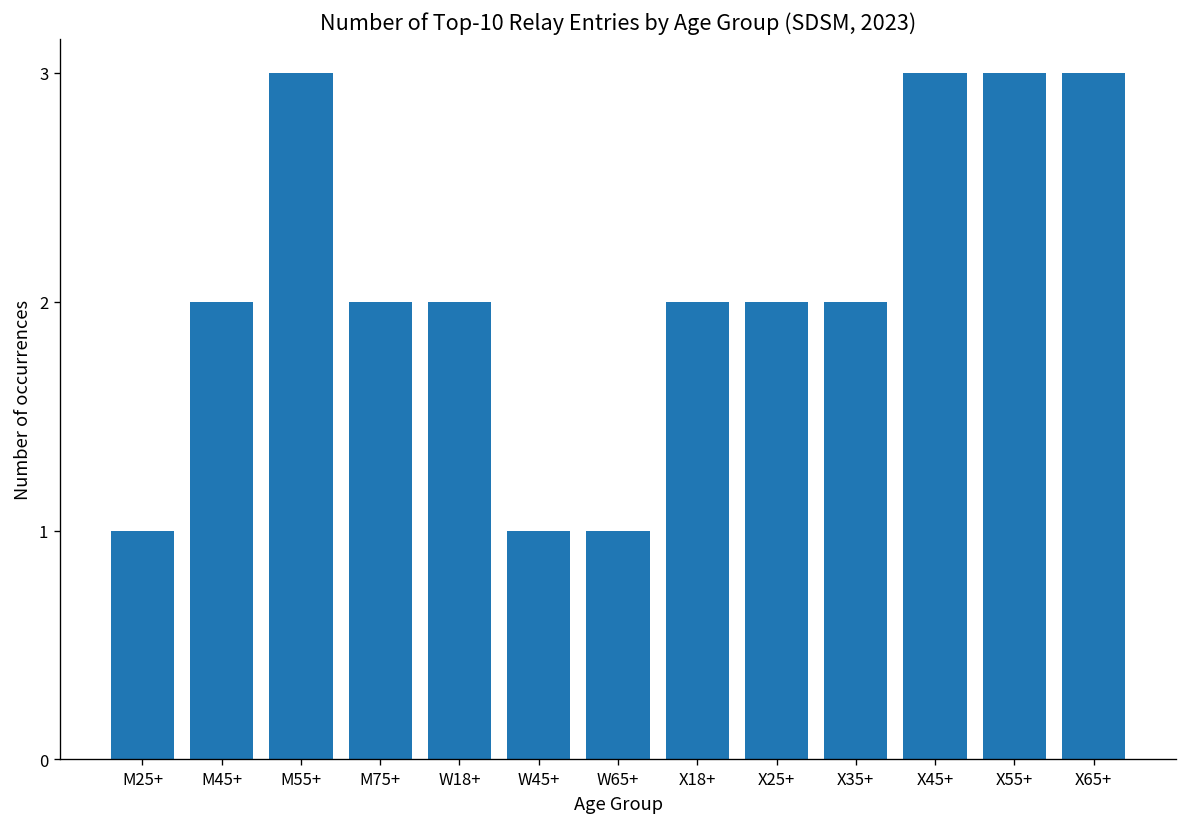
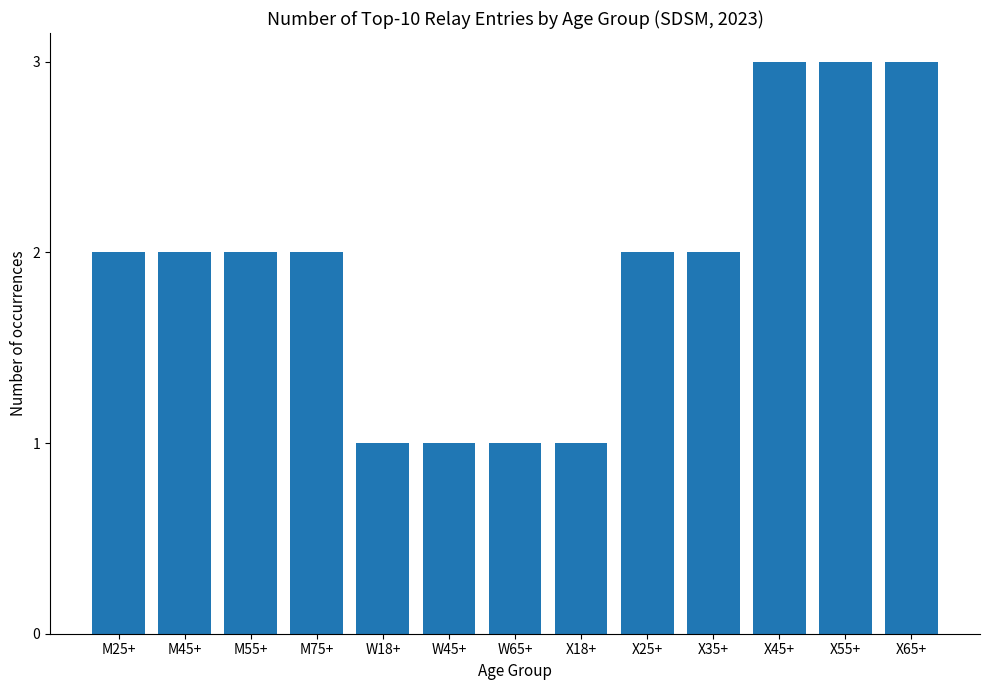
M25+: 1 -> 2
M55+: 3 -> 2
W18+: 2 -> 1
X18+: 2 -> 1
